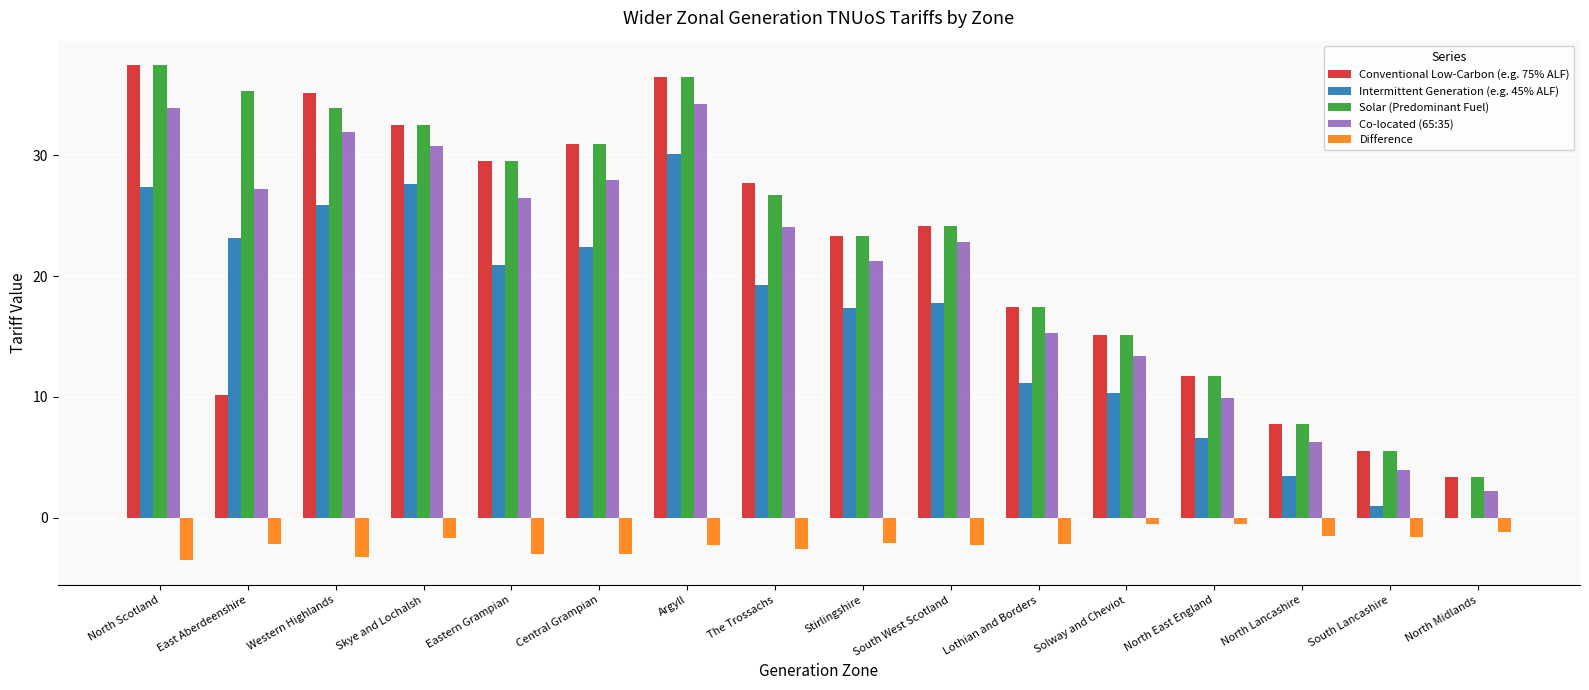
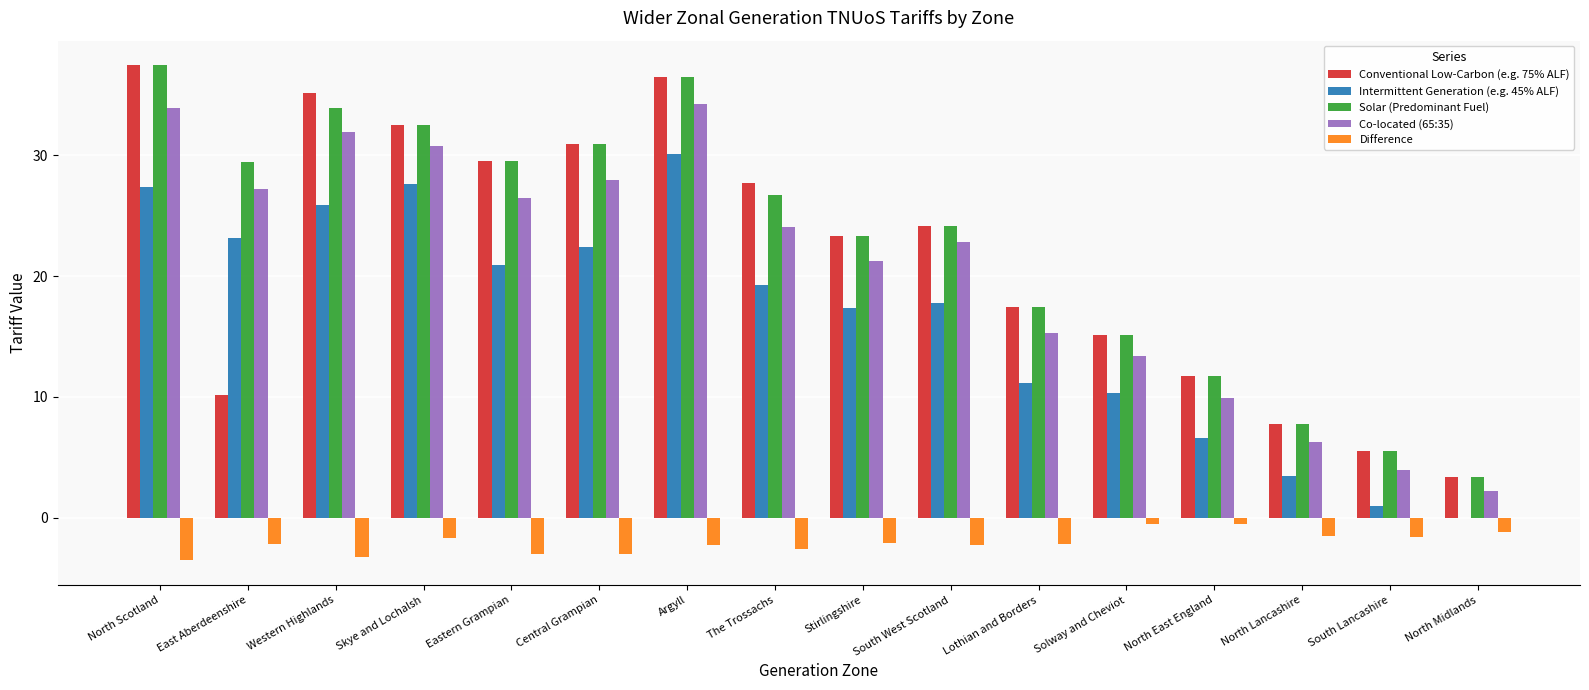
Solar (Predominant Fuel), East Aberdeenshire: 35.3 -> 29.4
